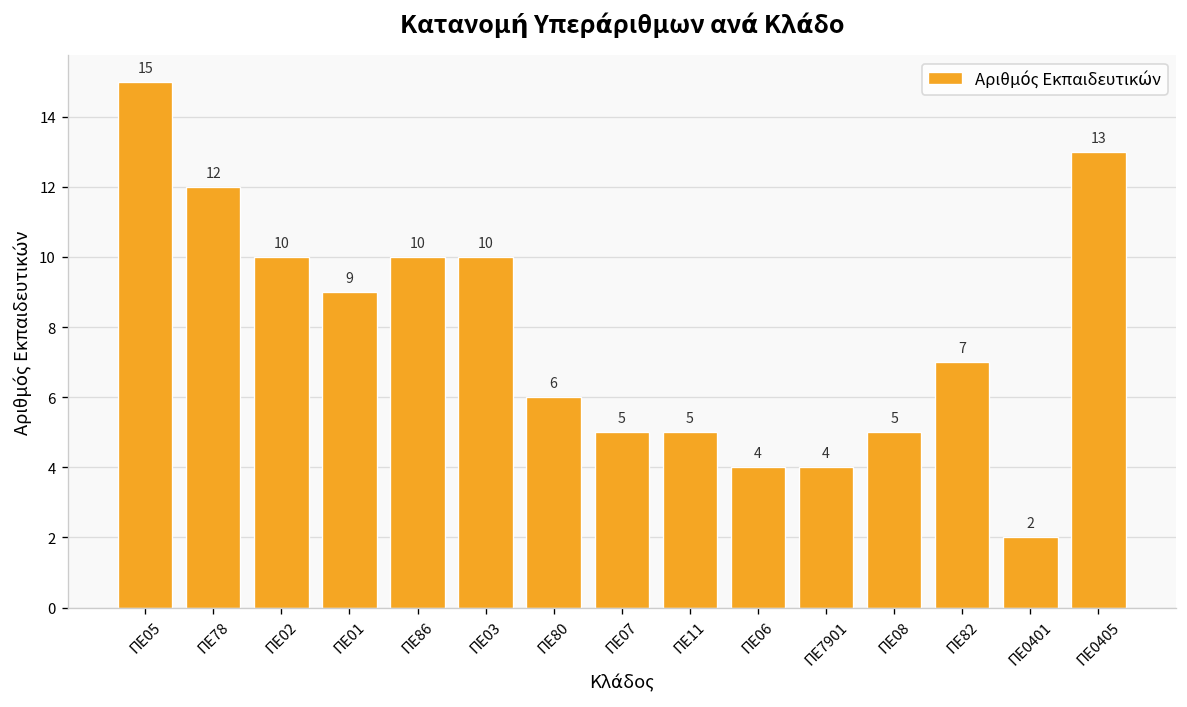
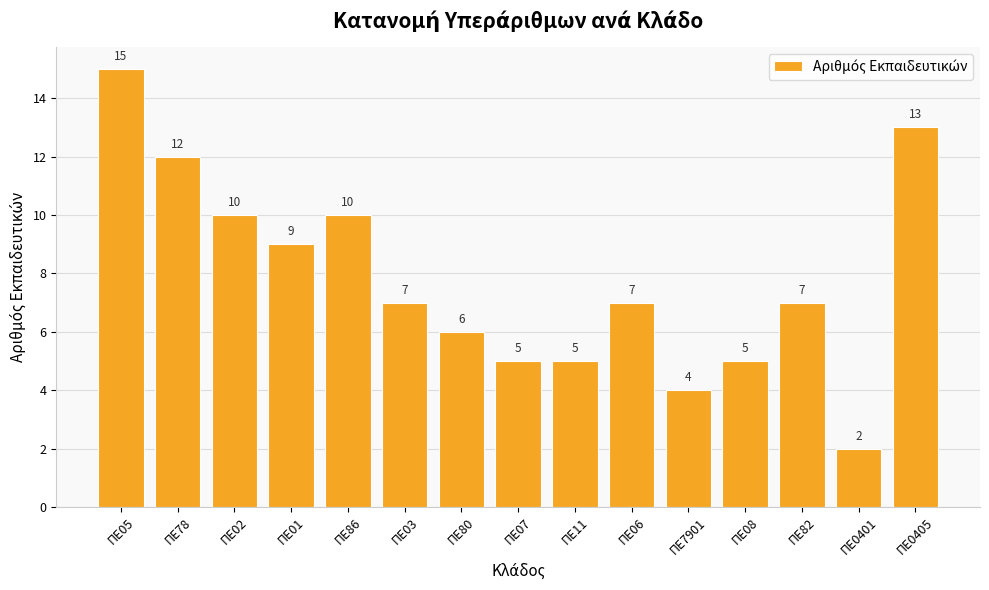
ΠΕ03: 10 -> 7
ΠΕ06: 4 -> 7
